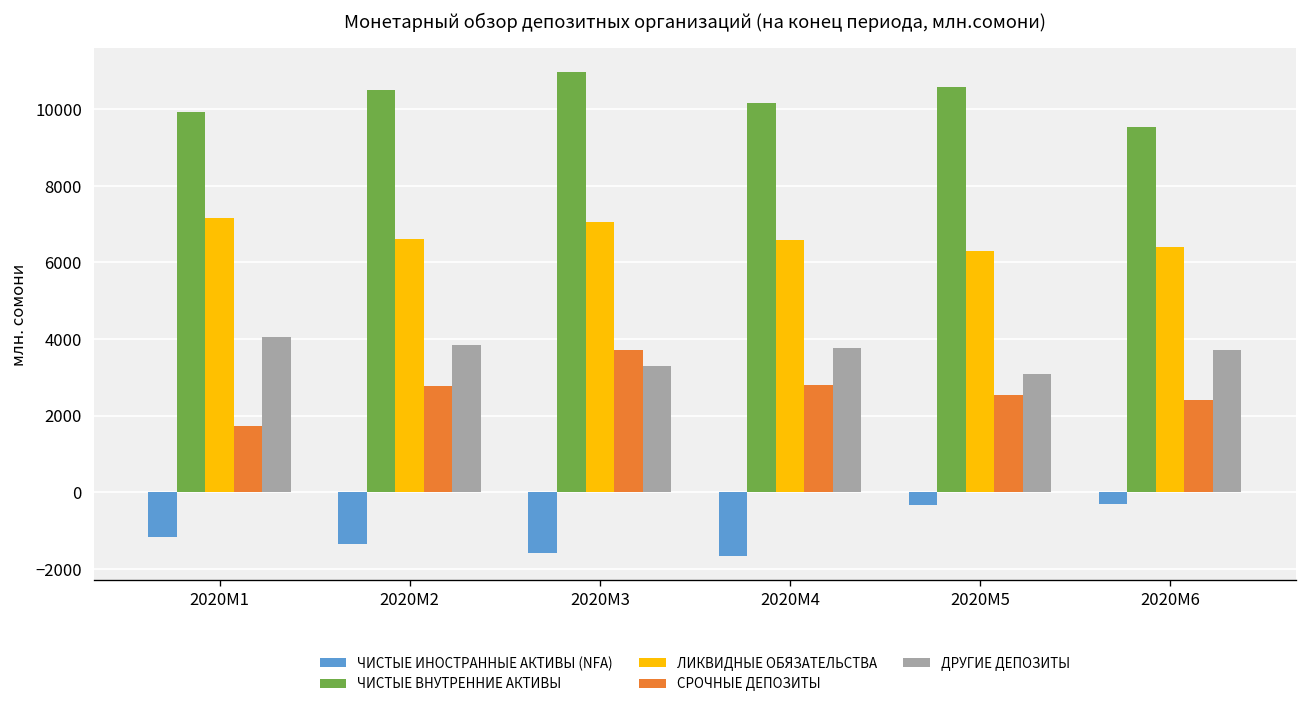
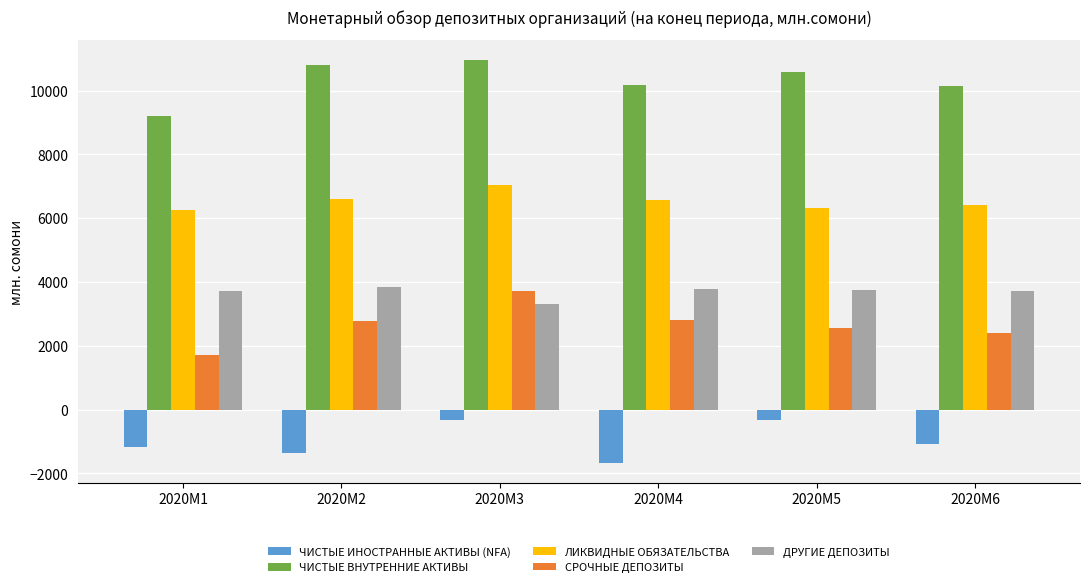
ЧИСТЫЕ ВНУТРЕННИЕ АКТИВЫ, 2020M1: 9900 -> 9200
ЛИКВИДНЫЕ ОБЯЗАТЕЛЬСТВА, 2020M1: 7200 -> 6300
ДРУГИЕ ДЕПОЗИТЫ, 2020M1: 4000 -> 3700
ЧИСТЫЕ ВНУТРЕННИЕ АКТИВЫ, 2020M2: 10500 -> 10800
ЧИСТЫЕ ИНОСТРАННЫЕ АКТИВЫ (NFA), 2020M3: -1600 -> -300
ДРУГИЕ ДЕПОЗИТЫ, 2020M5: 3100 -> 3800
ЧИСТЫЕ ИНОСТРАННЫЕ АКТИВЫ (NFA), 2020M6: -300 -> -1100
ЧИСТЫЕ ВНУТРЕННИЕ АКТИВЫ, 2020M6: 9500 -> 10200
